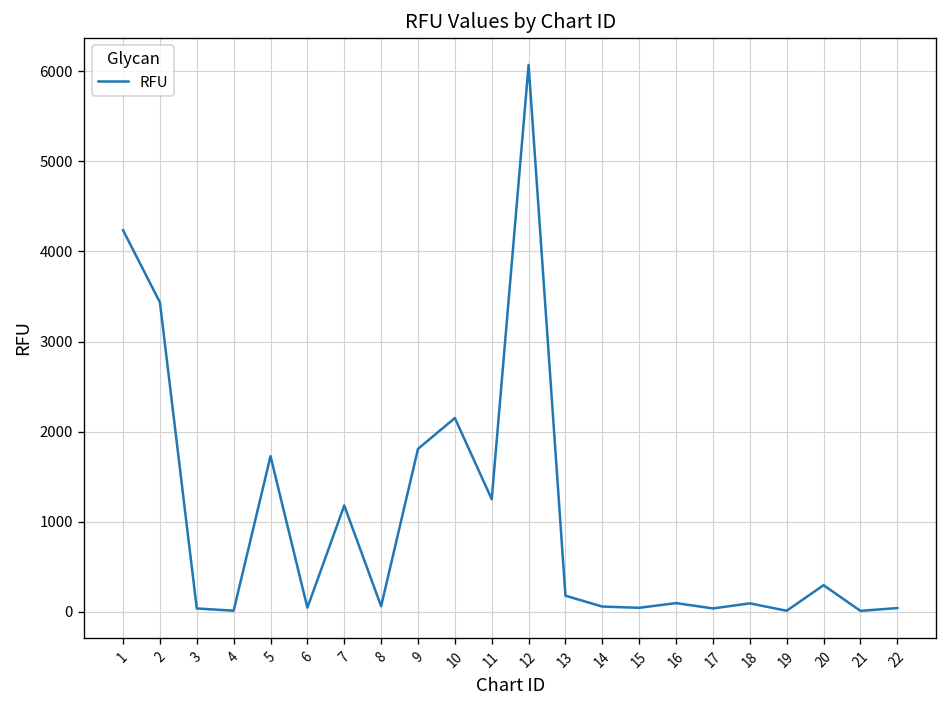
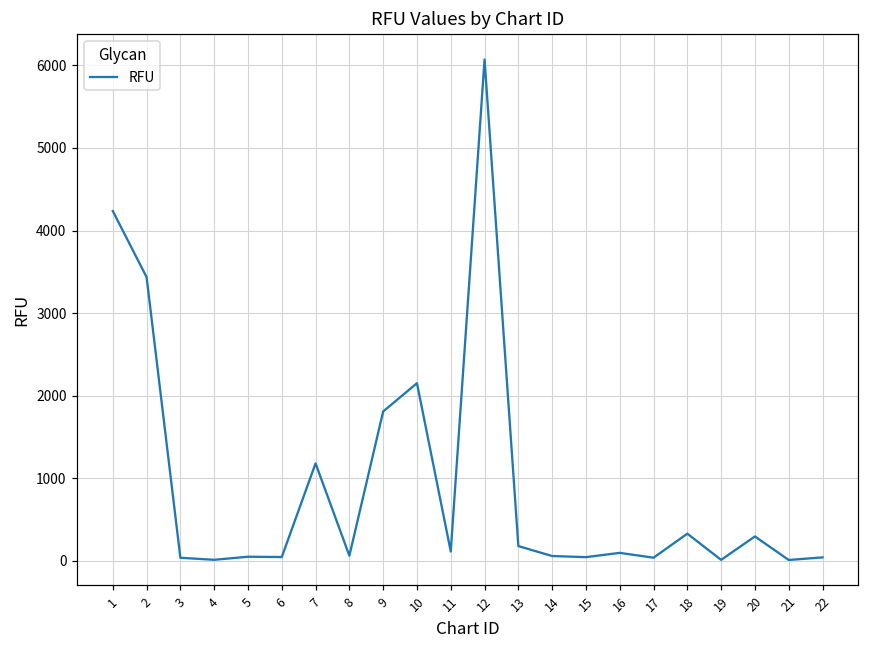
5: 1700 -> 0
11: 1200 -> 100
18: 100 -> 300
